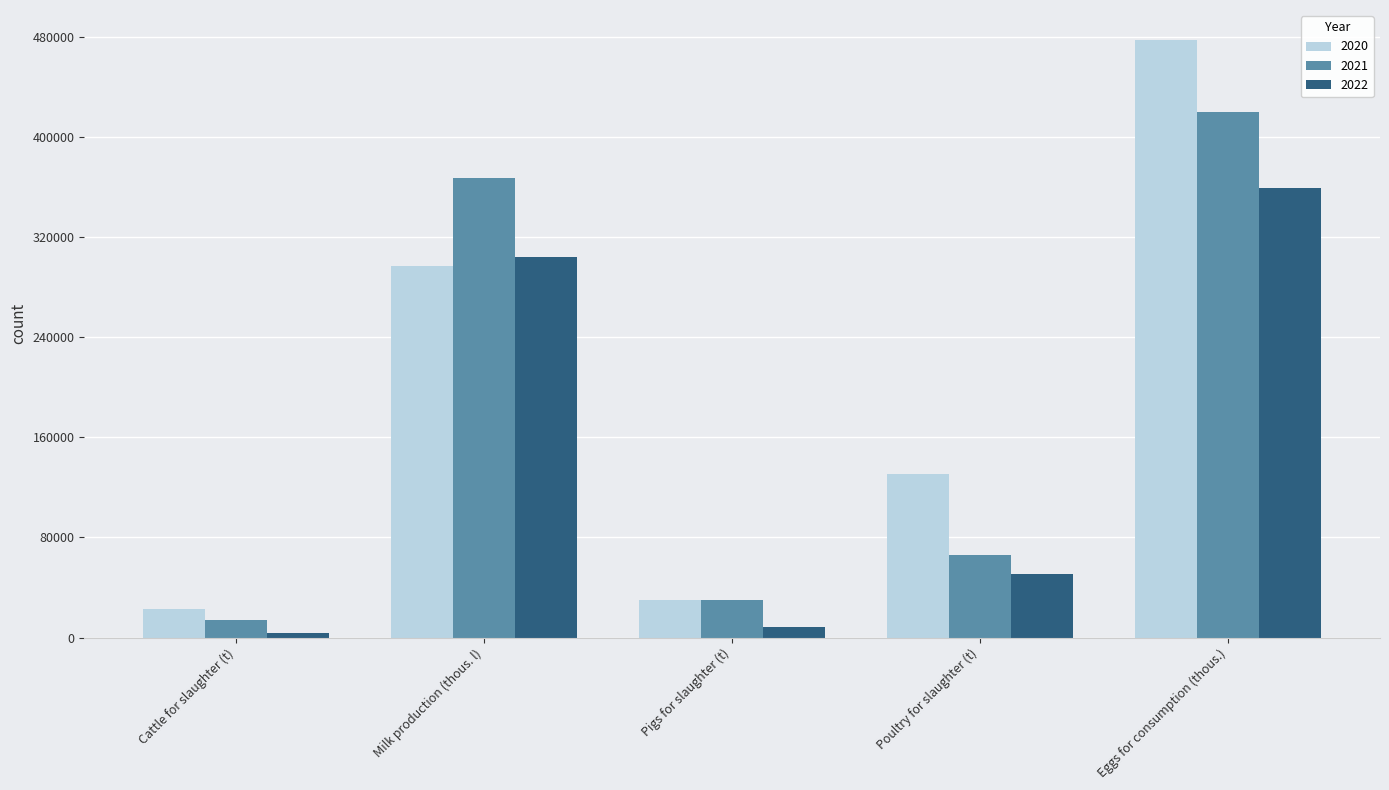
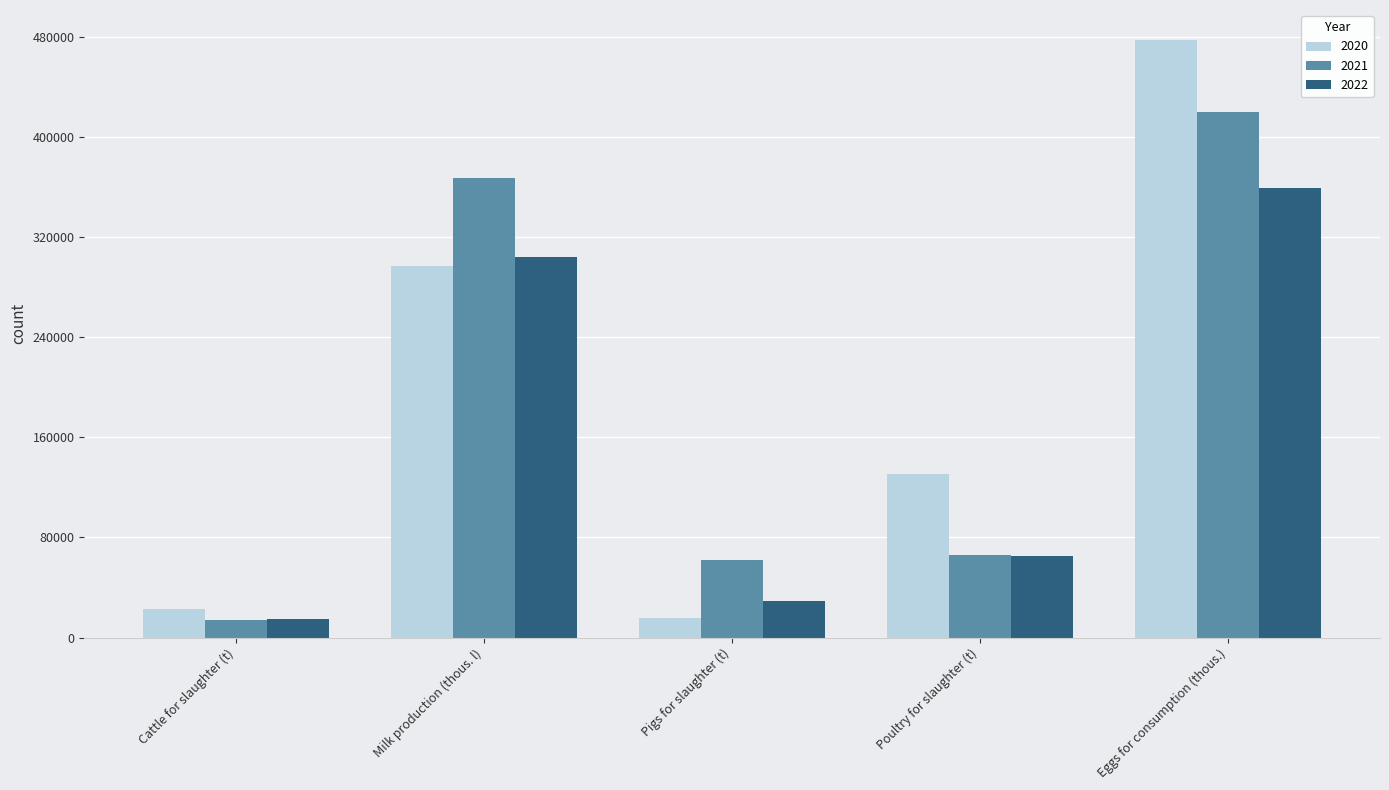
2022, Cattle for slaughter (t): 4000 -> 15000
2020, Pigs for slaughter (t): 30000 -> 16000
2021, Pigs for slaughter (t): 30000 -> 62000
2022, Pigs for slaughter (t): 8000 -> 29000
2022, Poultry for slaughter (t): 51000 -> 65000
